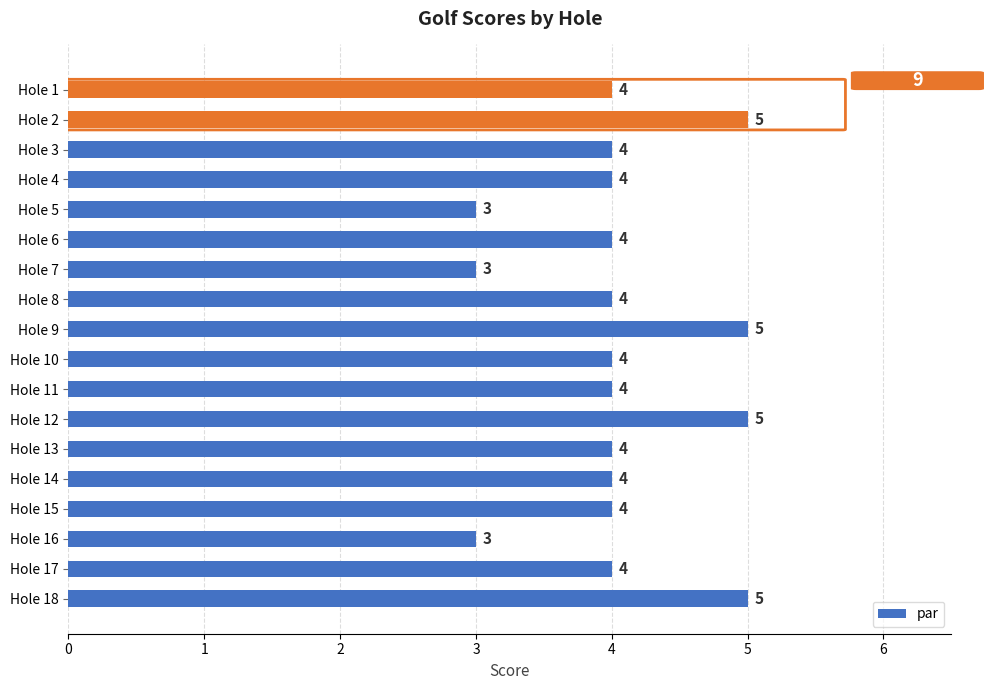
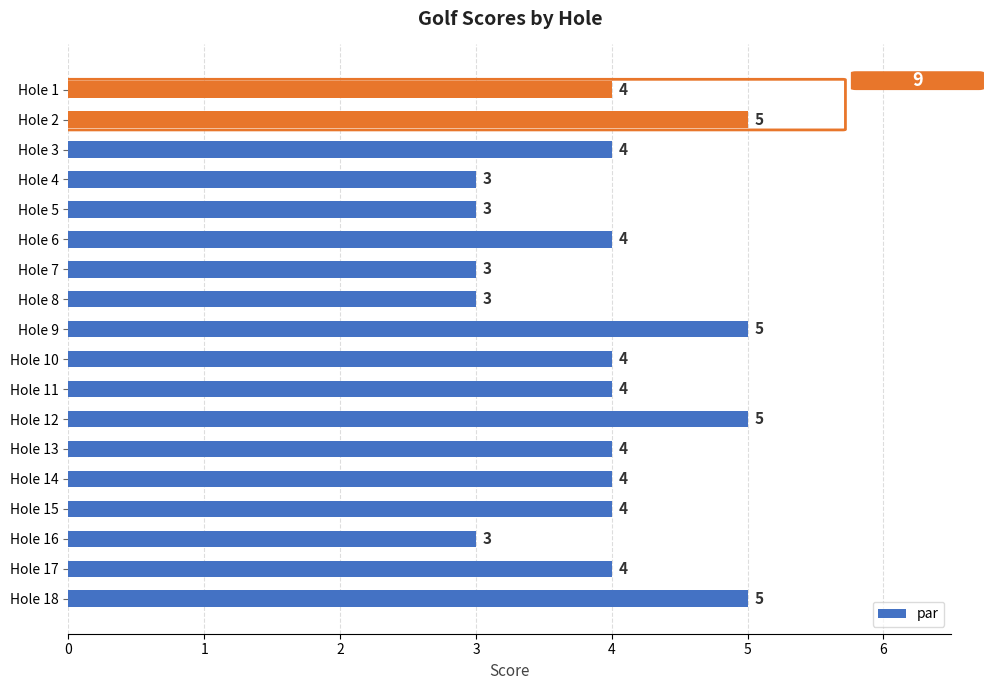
Hole 4: 4 -> 3
Hole 8: 4 -> 3
